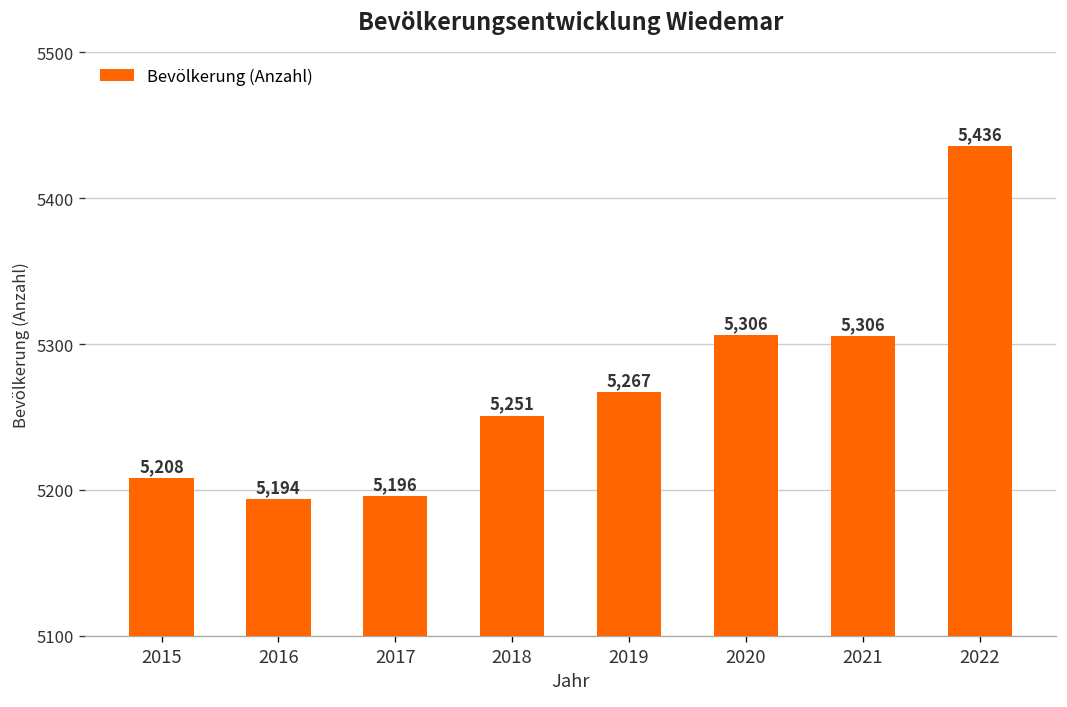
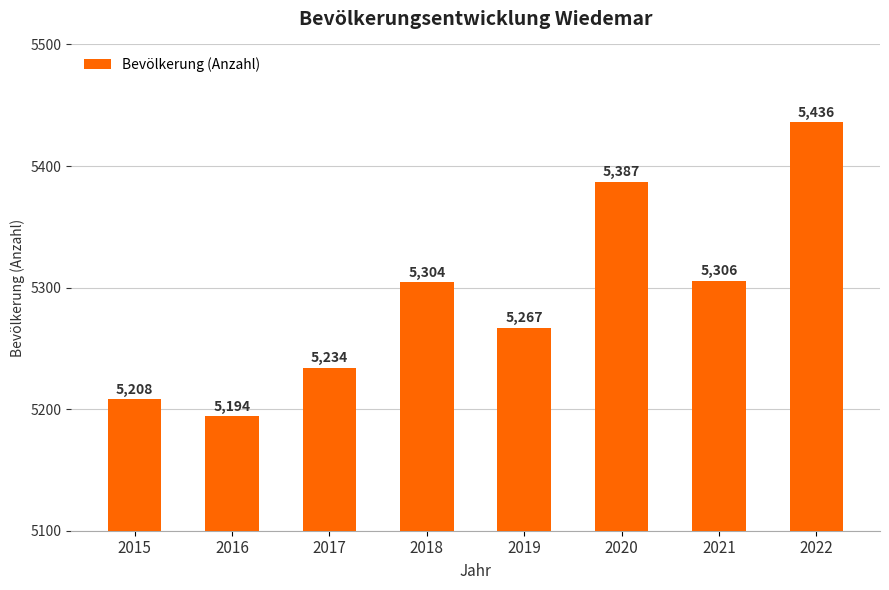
2017: 5,196 -> 5,234
2018: 5,251 -> 5,304
2020: 5,306 -> 5,387
